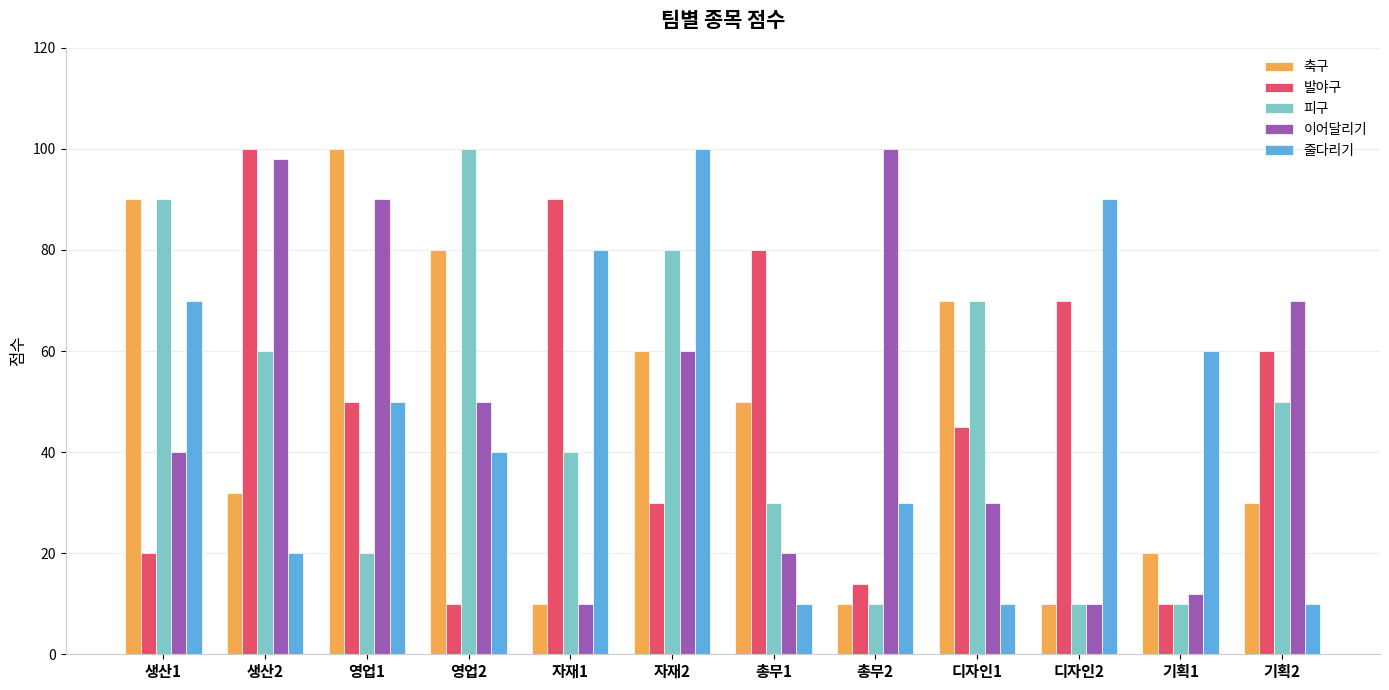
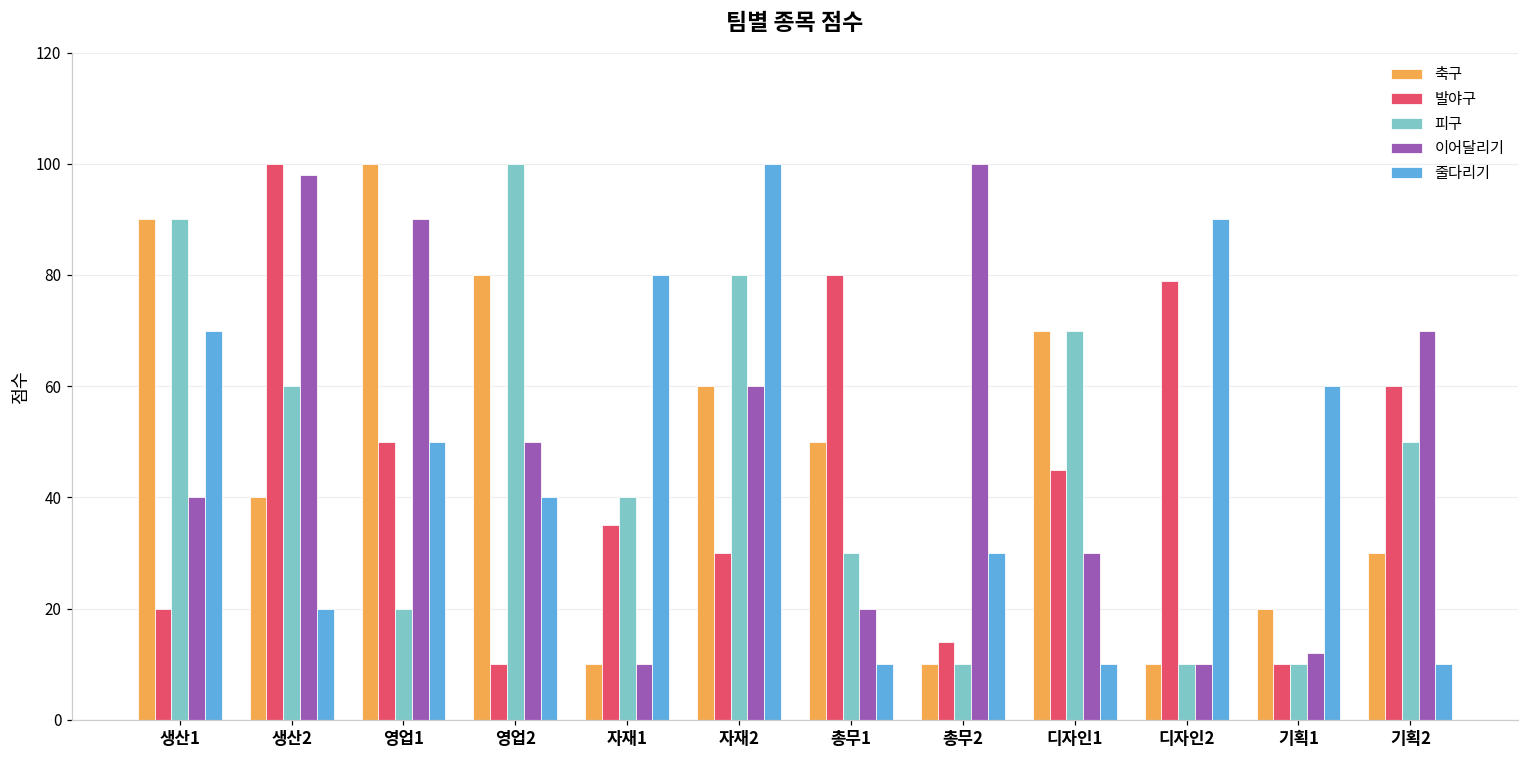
축구, 생산2: 32 -> 40
발야구, 자재1: 90 -> 35
발야구, 디자인2: 70 -> 79
